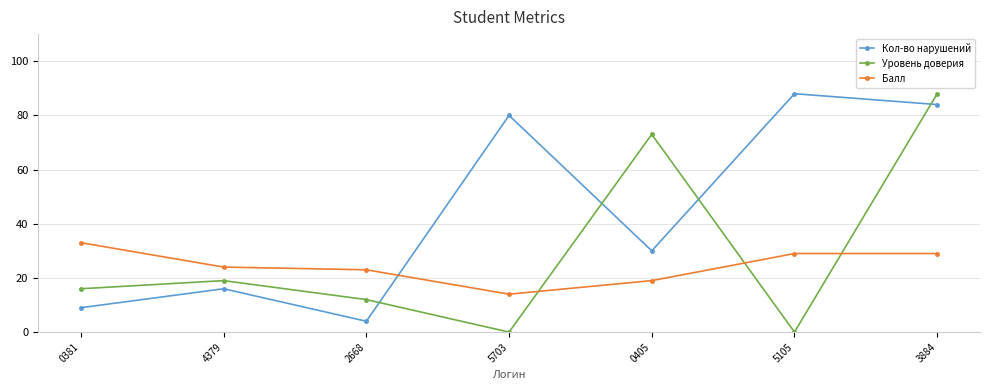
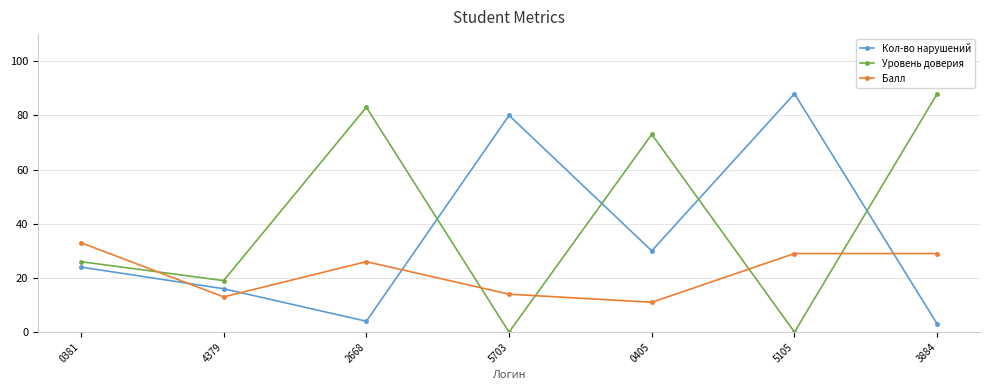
Кол-во нарушений, 0381: 9 -> 24
Уровень доверия, 0381: 16 -> 26
Балл, 4379: 24 -> 13
Уровень доверия, 2668: 12 -> 83
Балл, 2668: 23 -> 26
Балл, 0405: 19 -> 11
Кол-во нарушений, 3884: 84 -> 3
